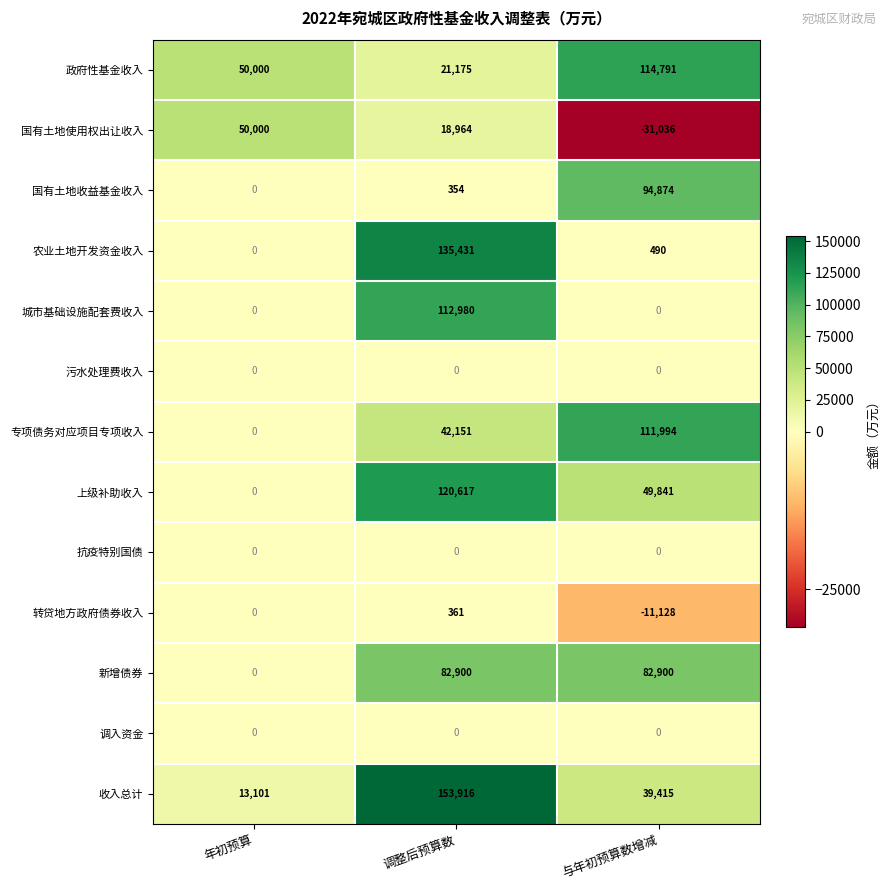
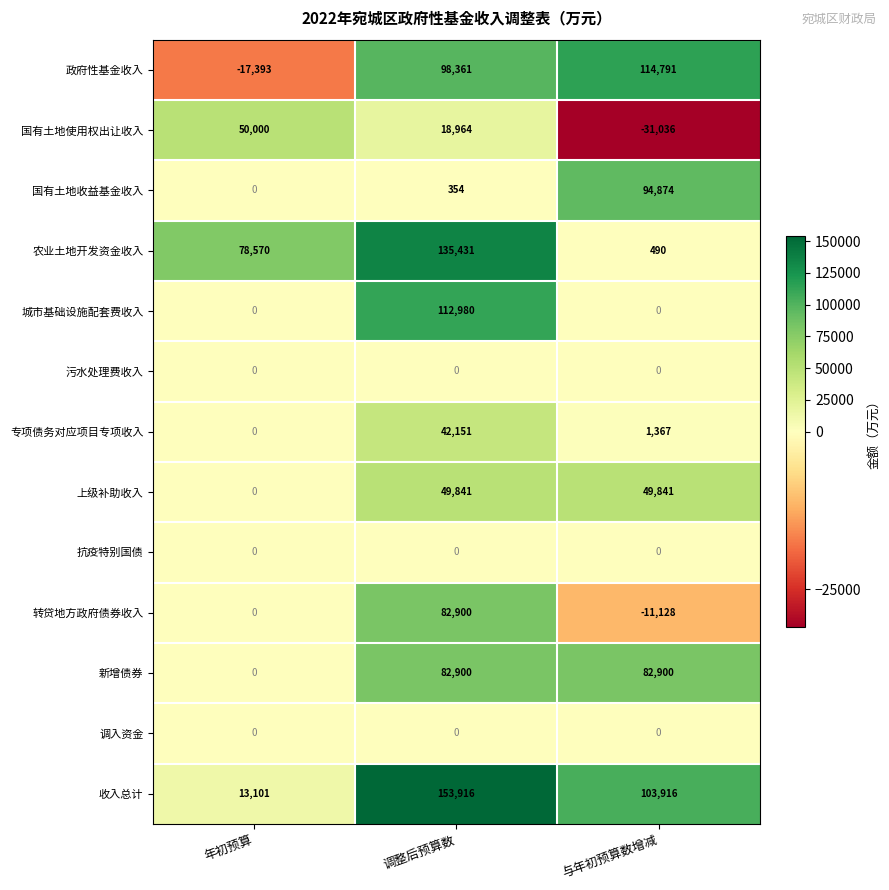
政府性基金收入, 年初预算: 50,000 -> -17,393
政府性基金收入, 调整后预算数: 21,175 -> 98,361
农业土地开发资金收入, 年初预算: 0 -> 78,570
专项债务对应项目专项收入, 与年初预算数增减: 111,994 -> 1,367
上级补助收入, 调整后预算数: 120,617 -> 49,841
转贷地方政府债券收入, 调整后预算数: 361 -> 82,900
收入总计, 与年初预算数增减: 39,415 -> 103,916
